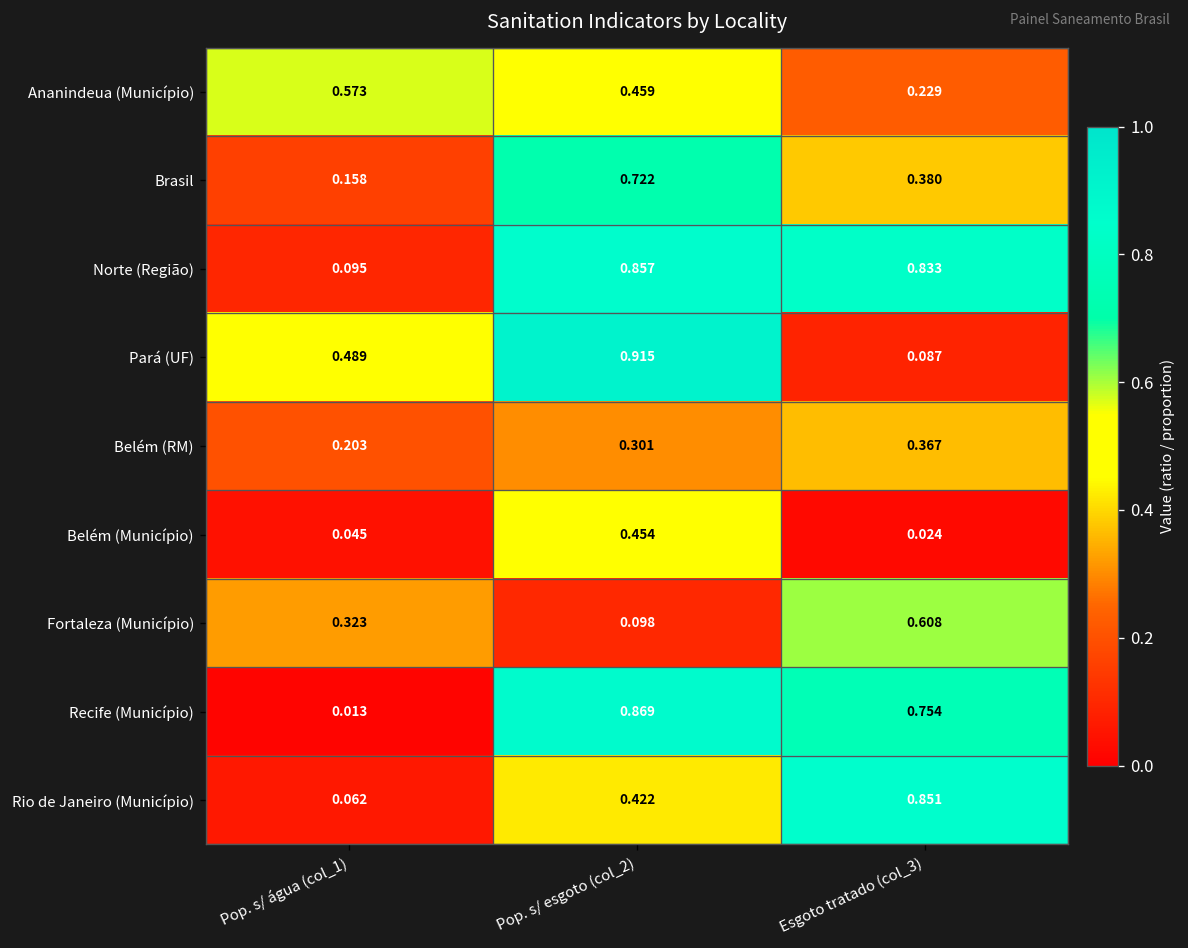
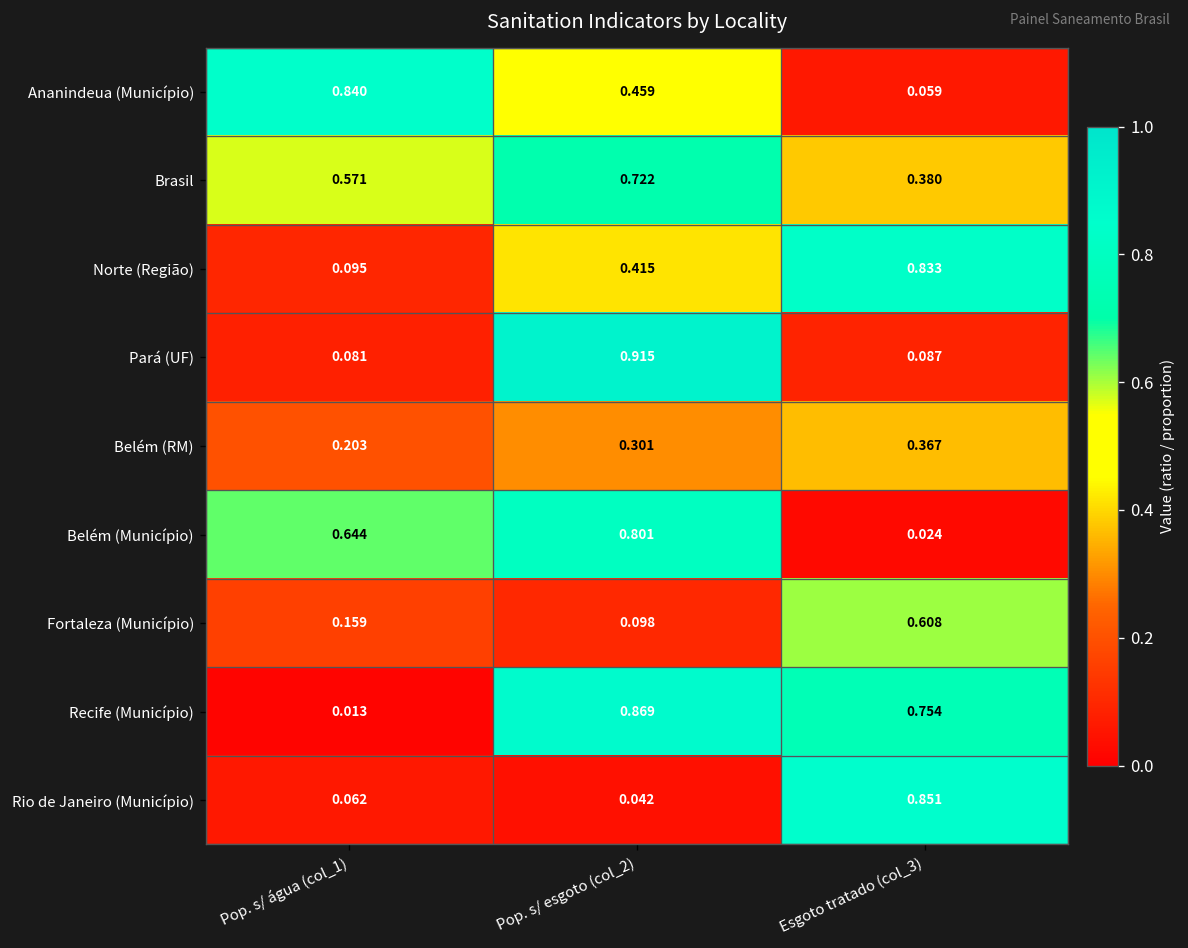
Ananindeua (Município), Pop. s/ água (col_1): 0.573 -> 0.840
Ananindeua (Município), Esgoto tratado (col_3): 0.229 -> 0.059
Brasil, Pop. s/ água (col_1): 0.158 -> 0.571
Norte (Região), Pop. s/ esgoto (col_2): 0.857 -> 0.415
Pará (UF), Pop. s/ água (col_1): 0.489 -> 0.081
Belém (Município), Pop. s/ água (col_1): 0.045 -> 0.644
Belém (Município), Pop. s/ esgoto (col_2): 0.454 -> 0.801
Fortaleza (Município), Pop. s/ água (col_1): 0.323 -> 0.159
Rio de Janeiro (Município), Pop. s/ esgoto (col_2): 0.422 -> 0.042
